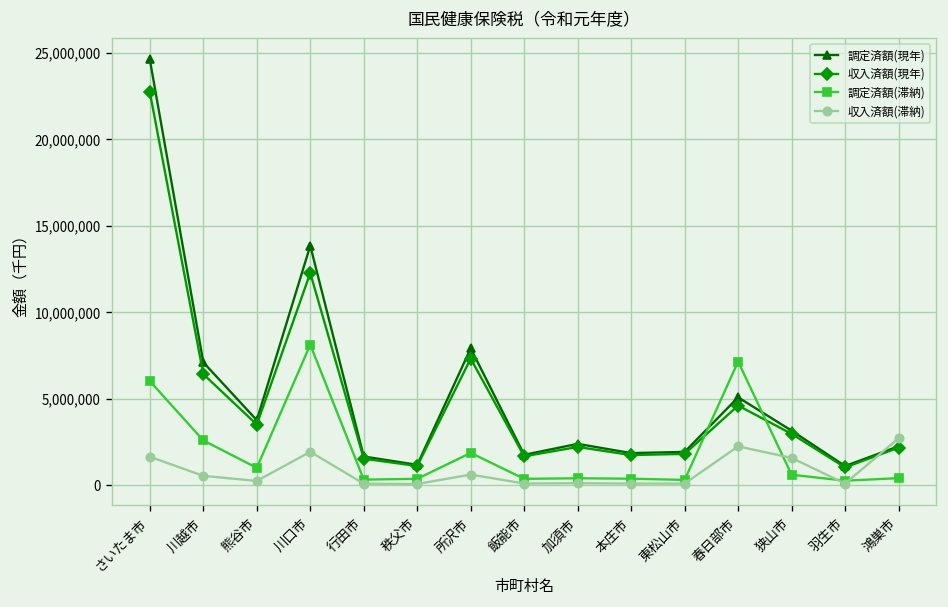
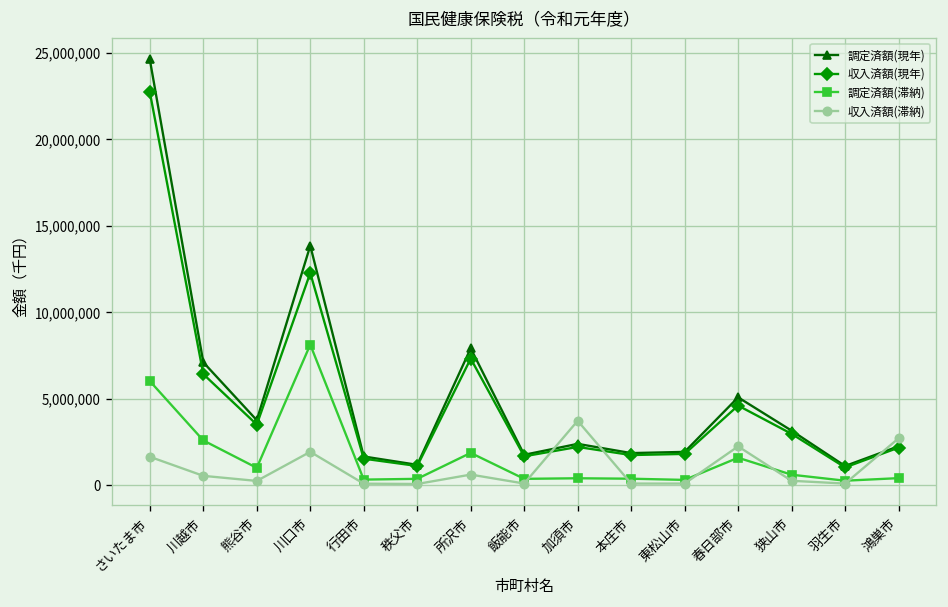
収入済額(滞納), 加須市: 100,000 -> 3,700,000
調定済額(滞納), 春日部市: 7,100,000 -> 1,600,000
収入済額(滞納), 狭山市: 1,600,000 -> 200,000
